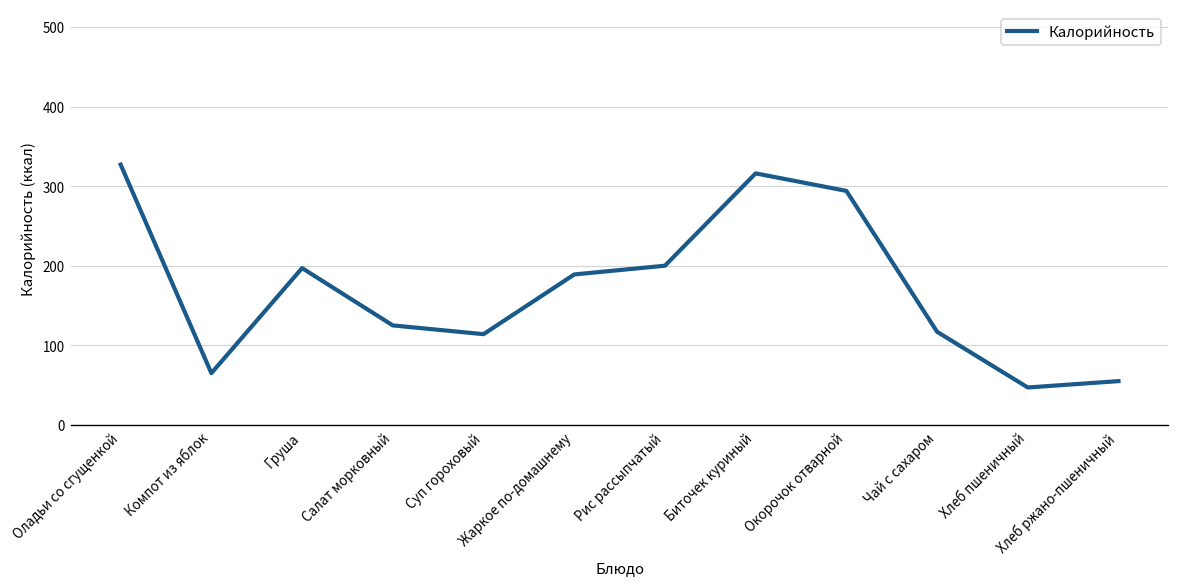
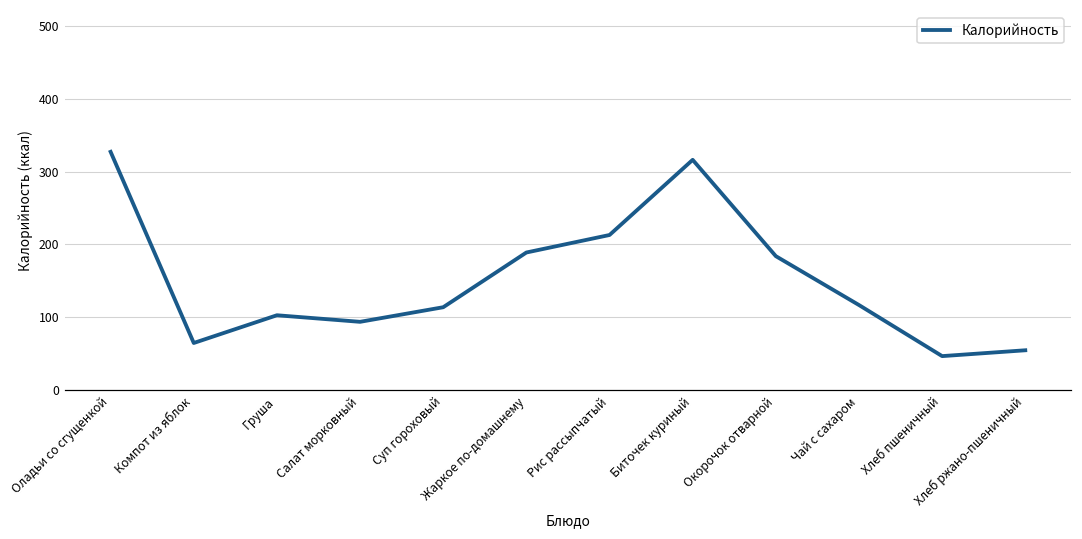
Груша: 200 -> 100
Салат морковный: 130 -> 90
Рис рассыпчатый: 200 -> 210
Окорочок отварной: 290 -> 180
